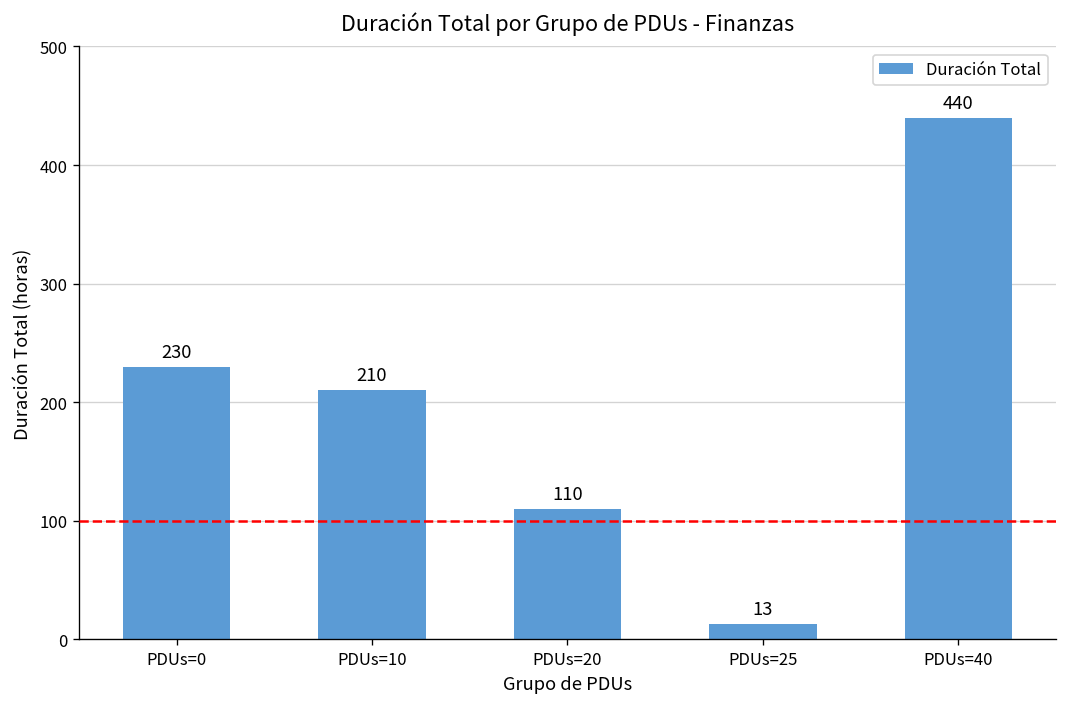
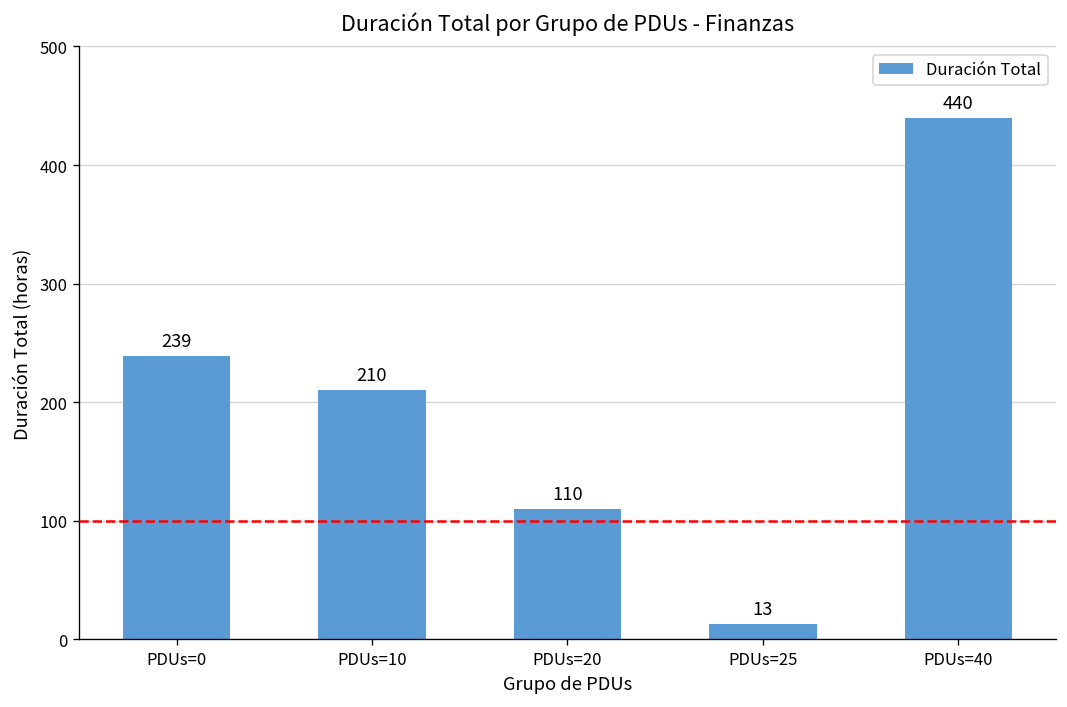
PDUs=0: 230 -> 239
